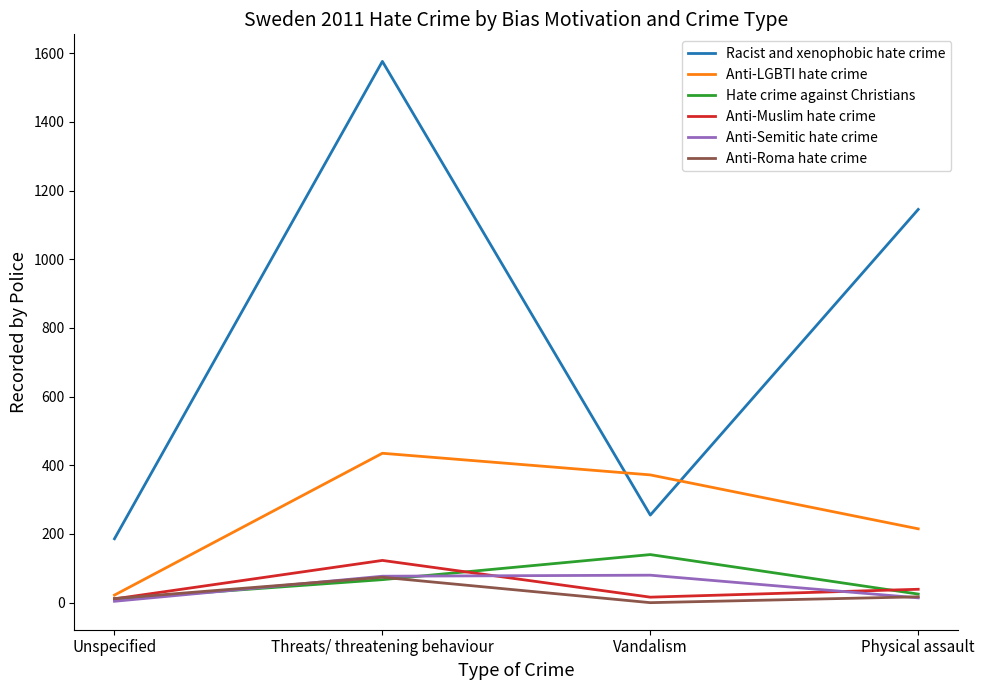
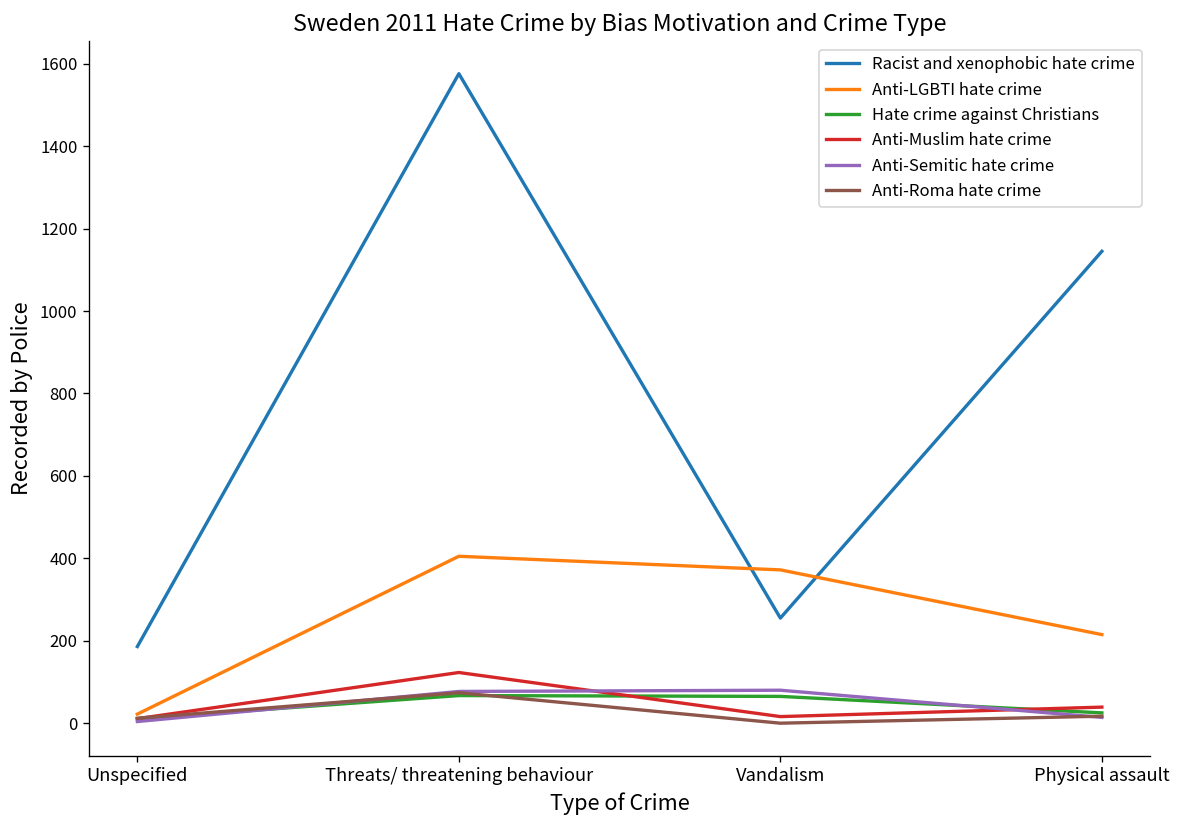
Anti-LGBTI hate crime, Threats/ threatening behaviour: 440 -> 410
Hate crime against Christians, Vandalism: 140 -> 70
